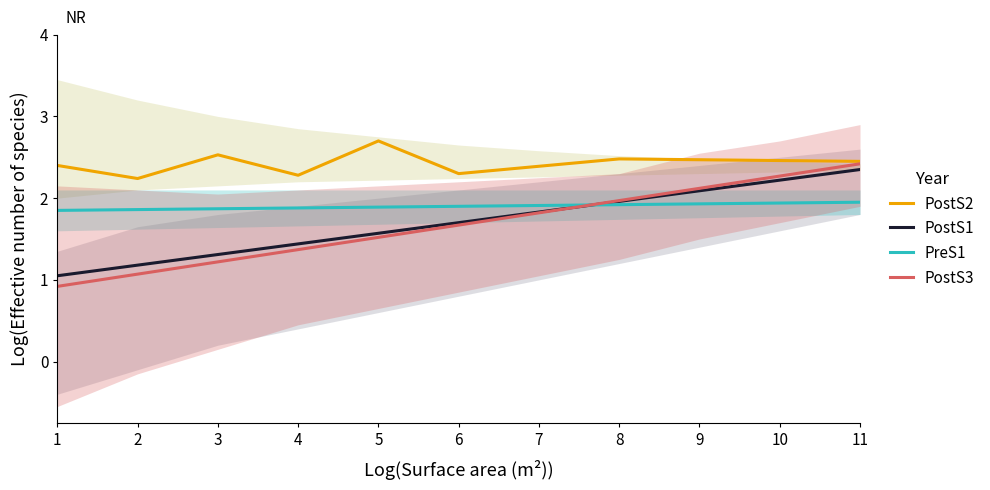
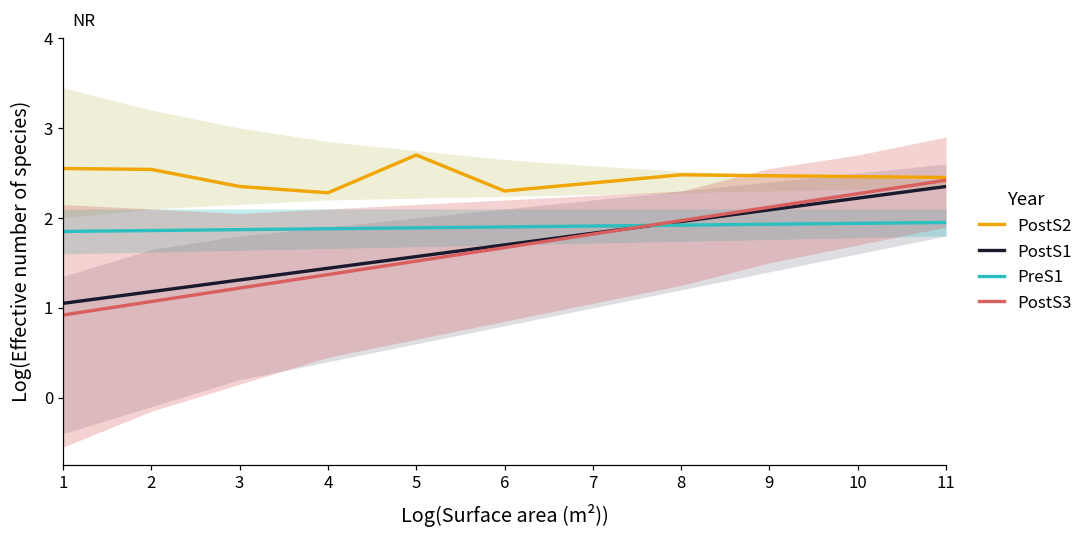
PostS2, 1: 2.4 -> 2.6
PostS2, 2: 2.2 -> 2.5
PostS2, 3: 2.5 -> 2.4
